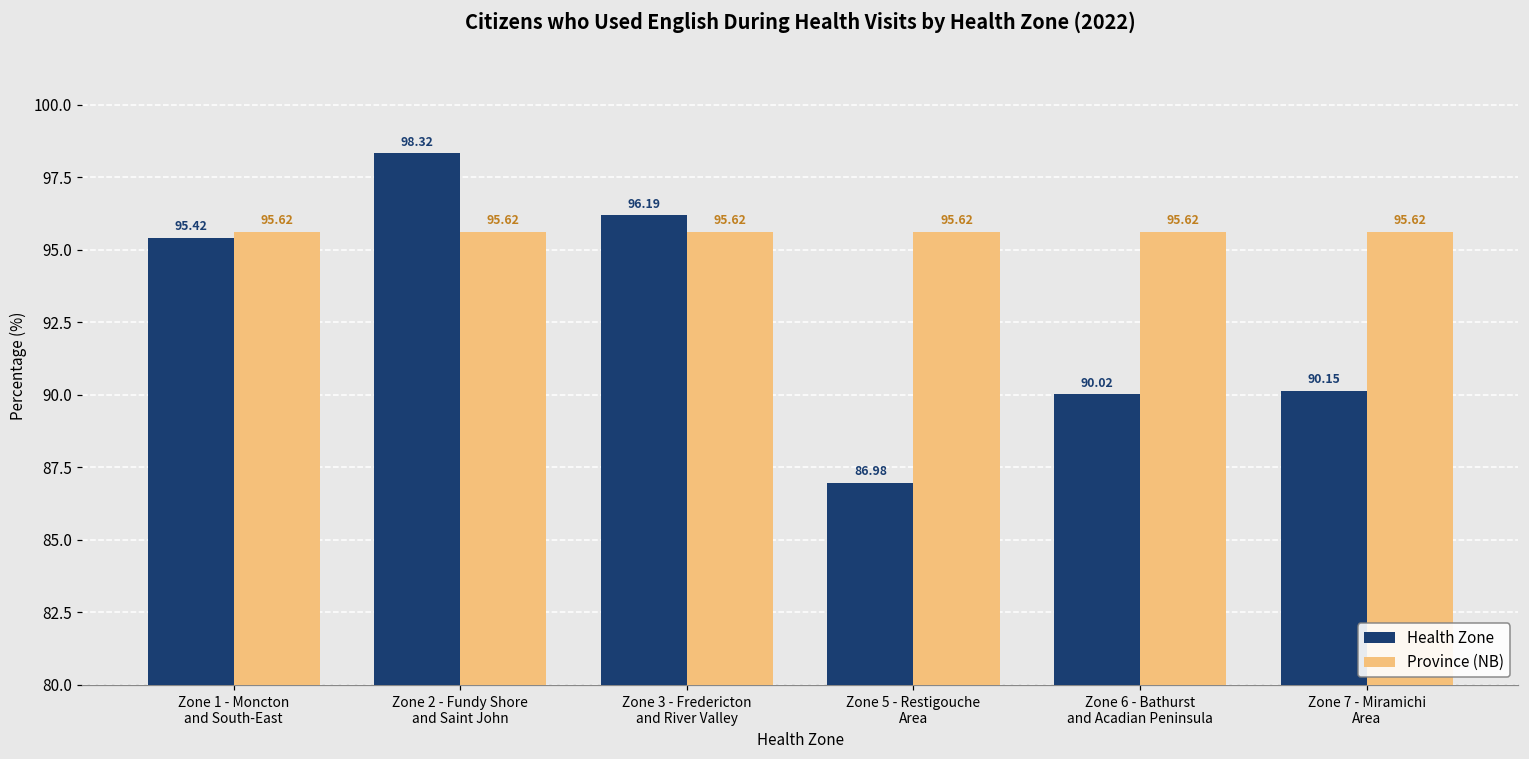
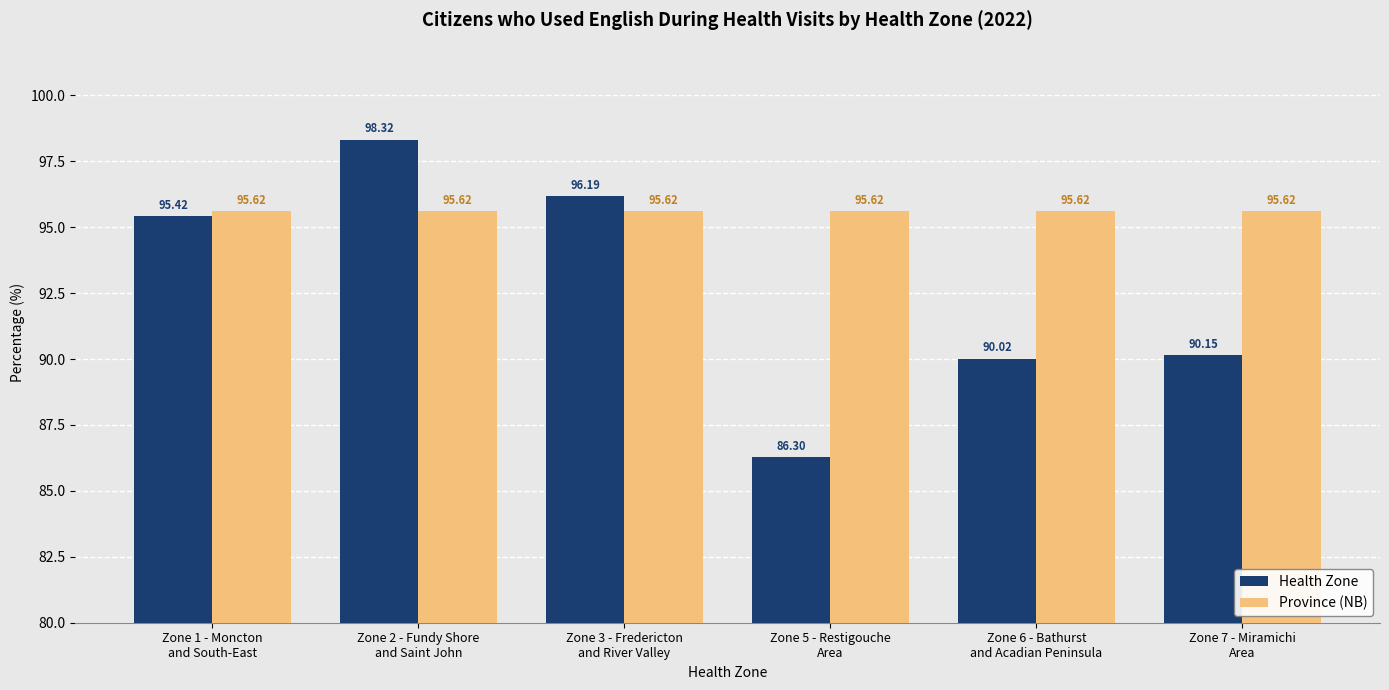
Health Zone, Zone 5 - Restigouche Area: 86.98 -> 86.30
